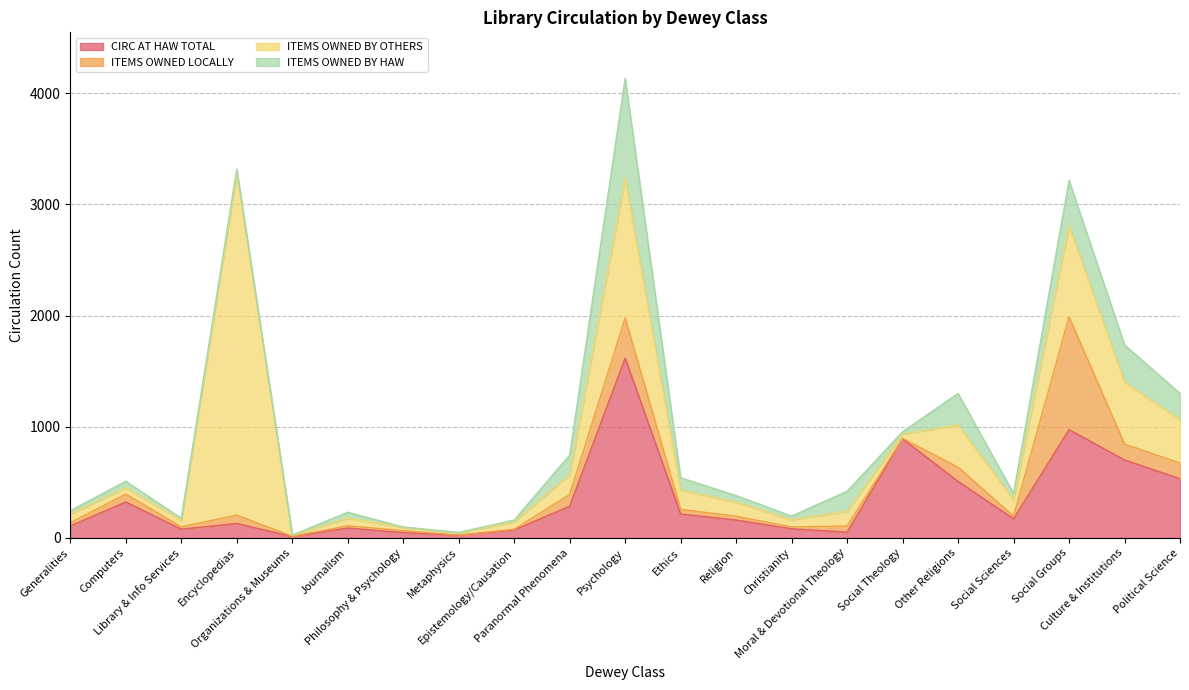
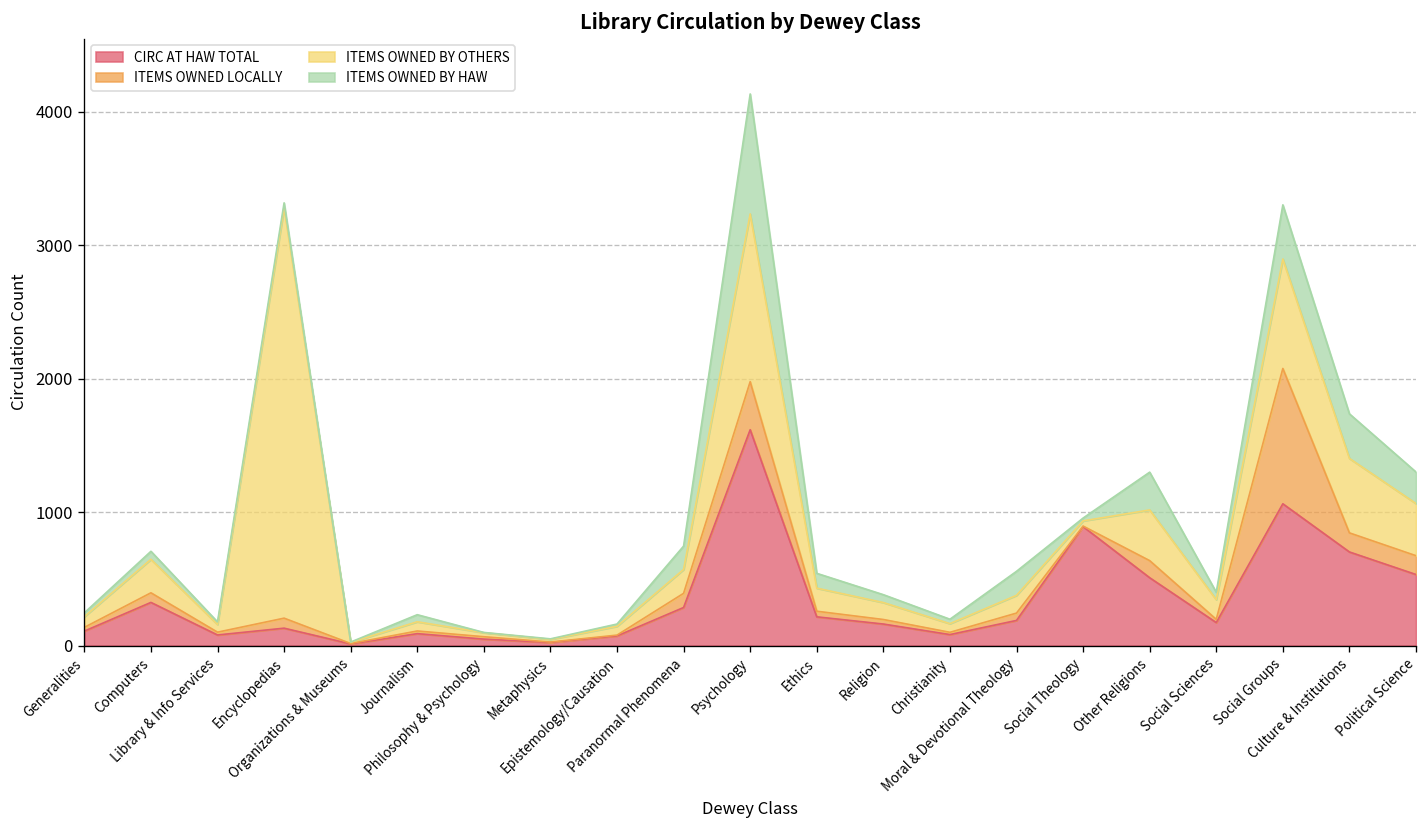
ITEMS OWNED BY OTHERS, Computers: 60 -> 250
CIRC AT HAW TOTAL, Moral & Devotional Theology: 50 -> 190
CIRC AT HAW TOTAL, Social Groups: 970 -> 1060
